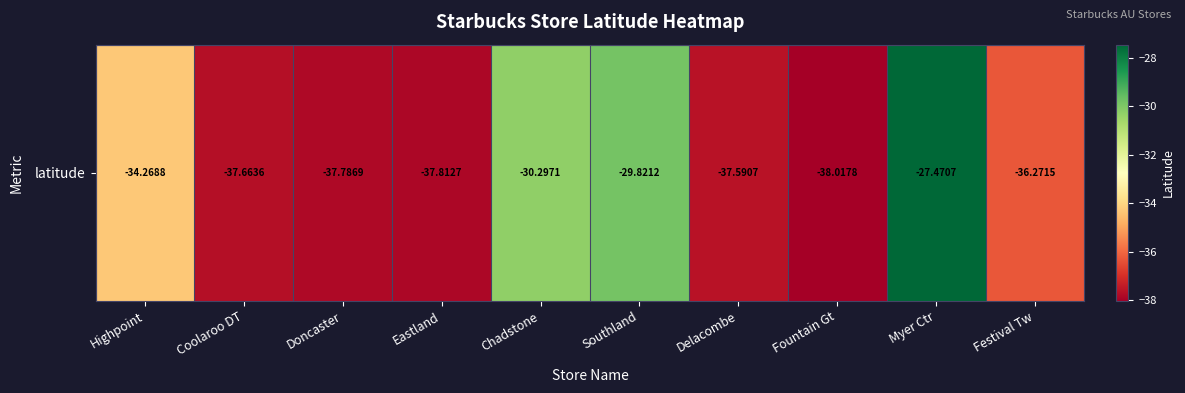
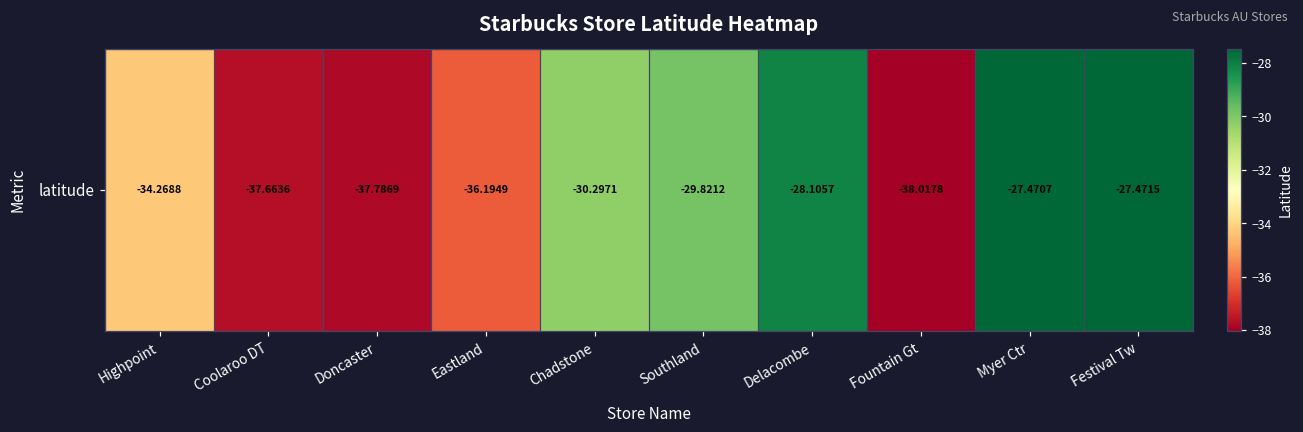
latitude, Eastland: -37.8127 -> -36.1949
latitude, Delacombe: -37.5907 -> -28.1057
latitude, Festival Tw: -36.2715 -> -27.4715
